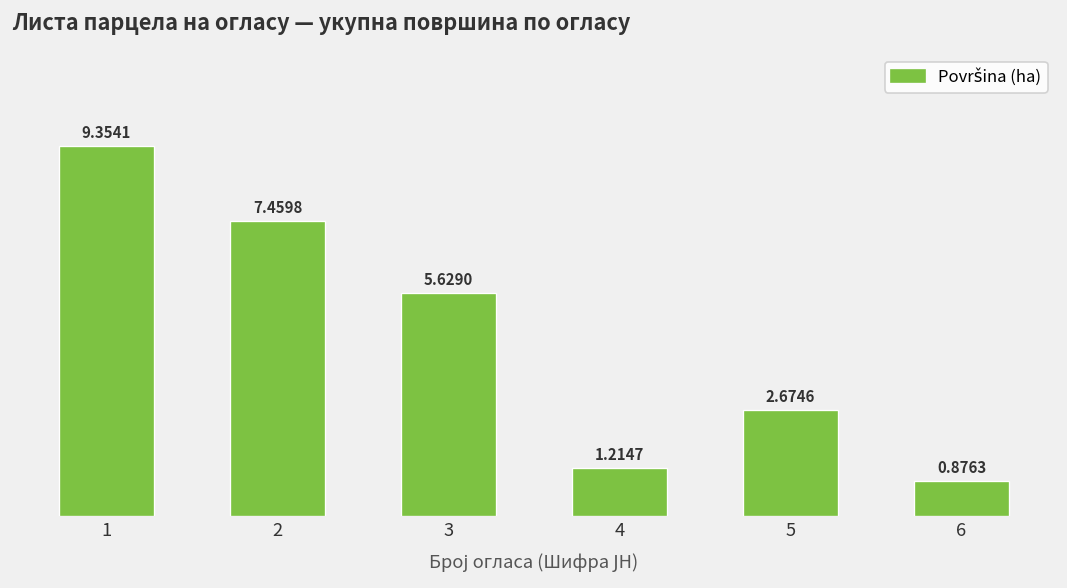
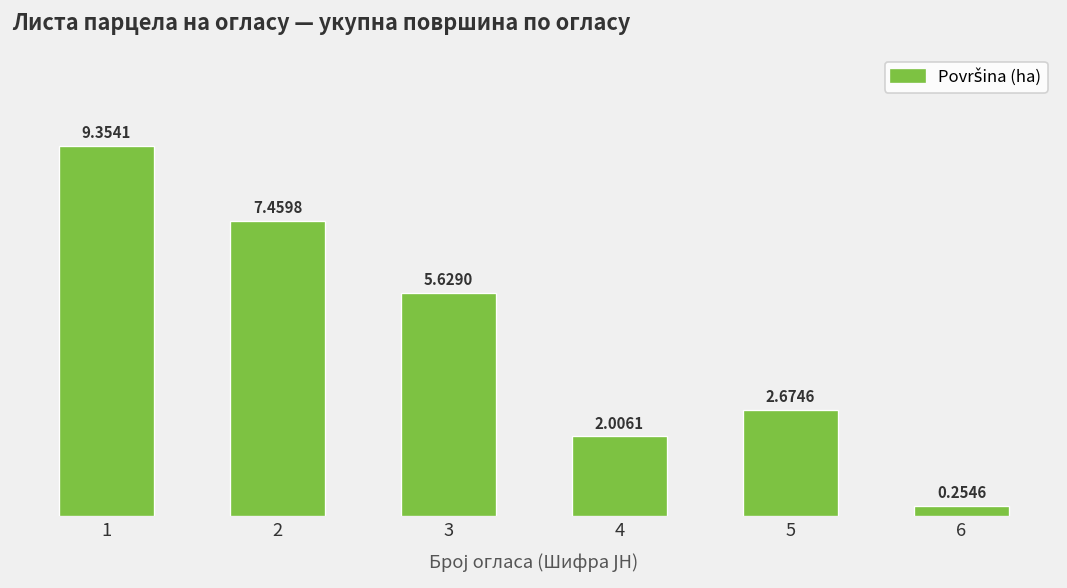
4: 1.2147 -> 2.0061
6: 0.8763 -> 0.2546
